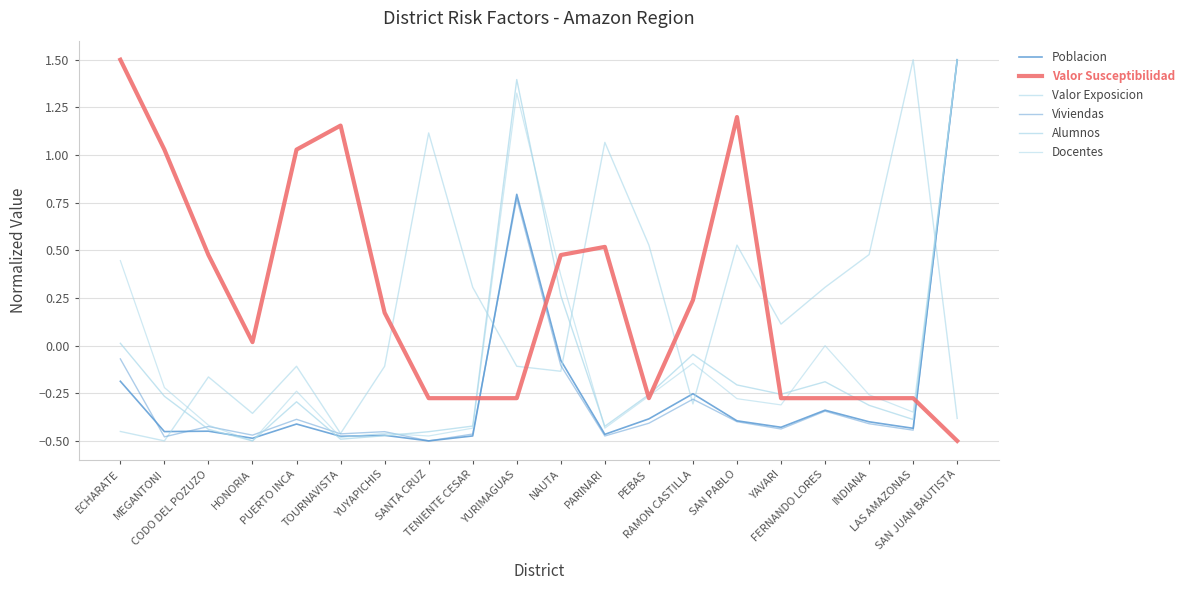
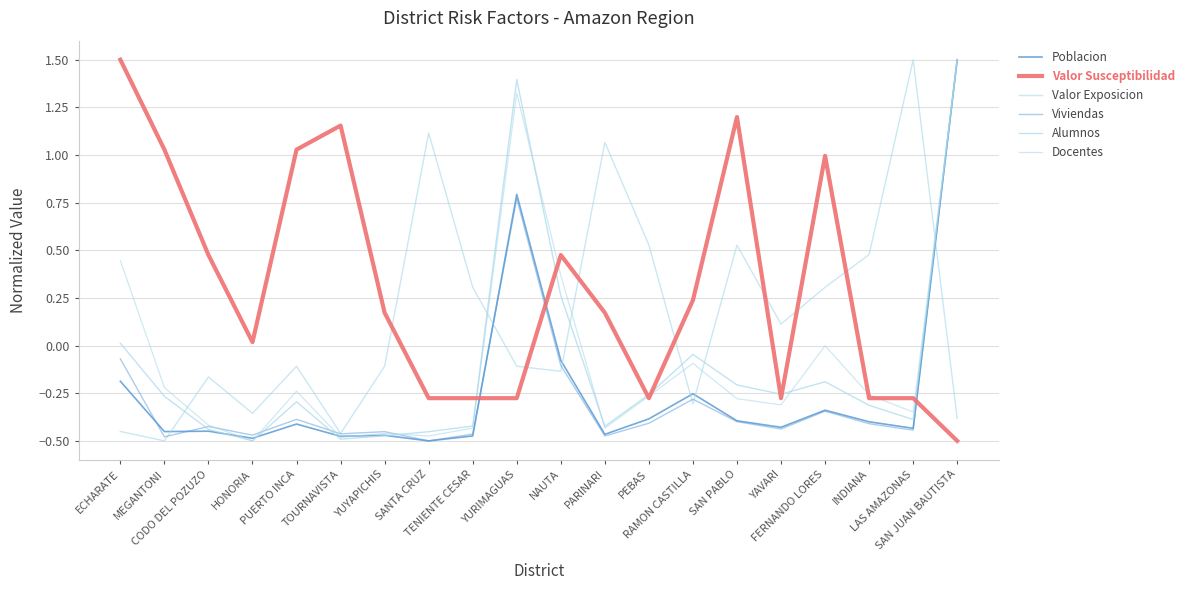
Valor Susceptibilidad, PARINARI: 0.52 -> 0.17
Valor Susceptibilidad, FERNANDO LORES: -0.28 -> 1.00
